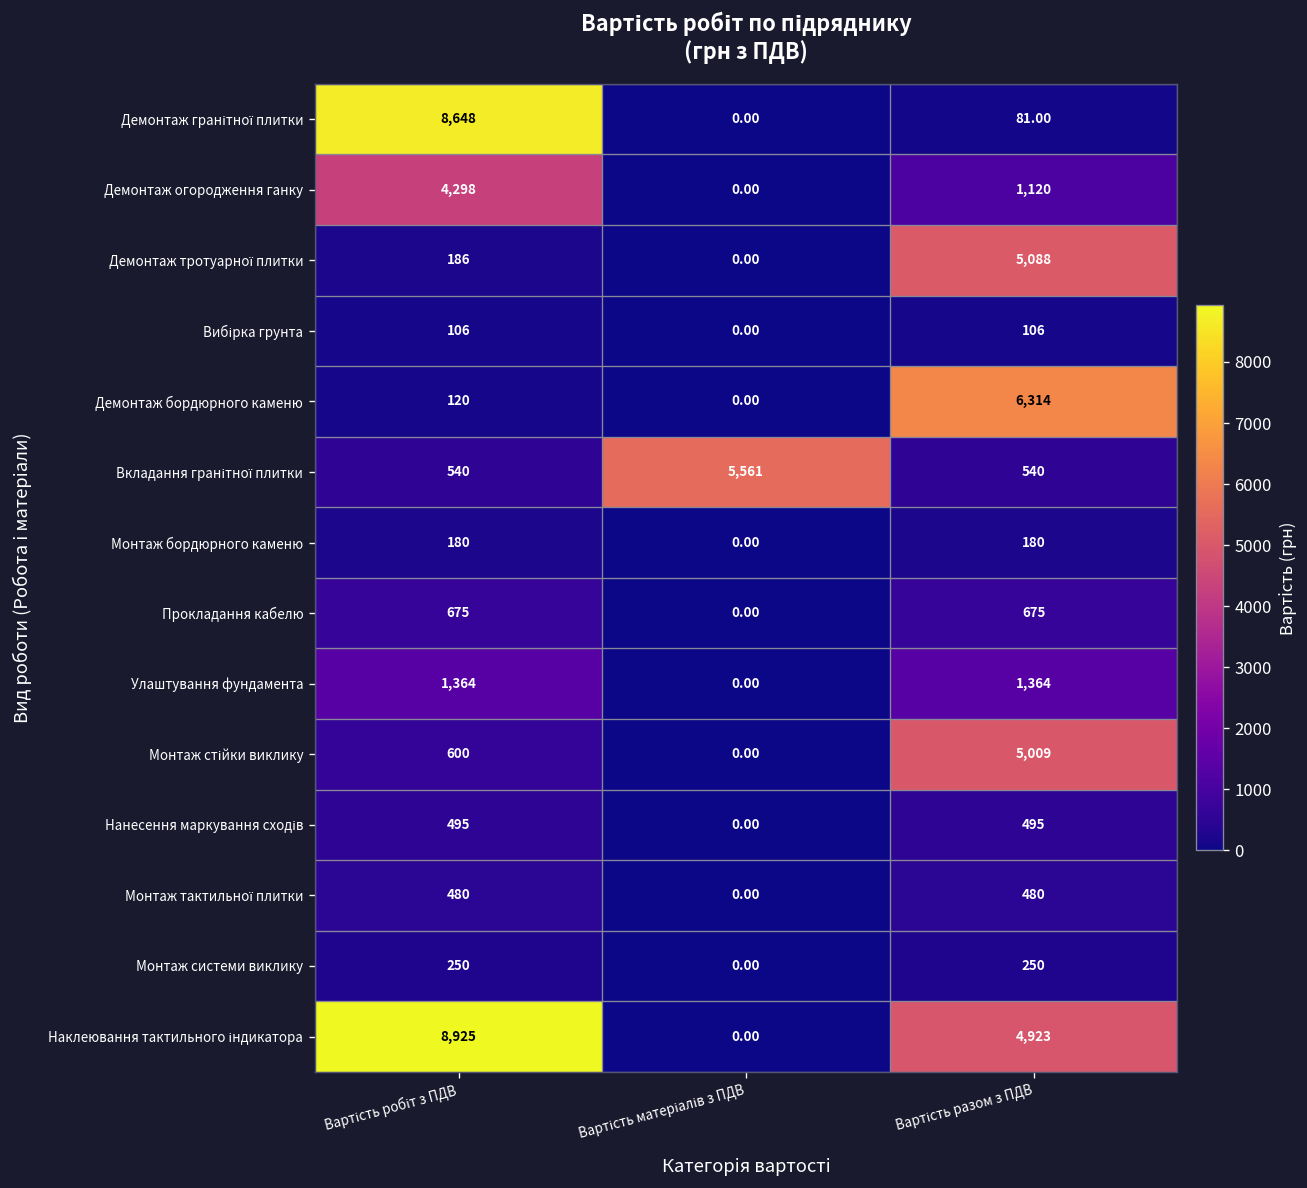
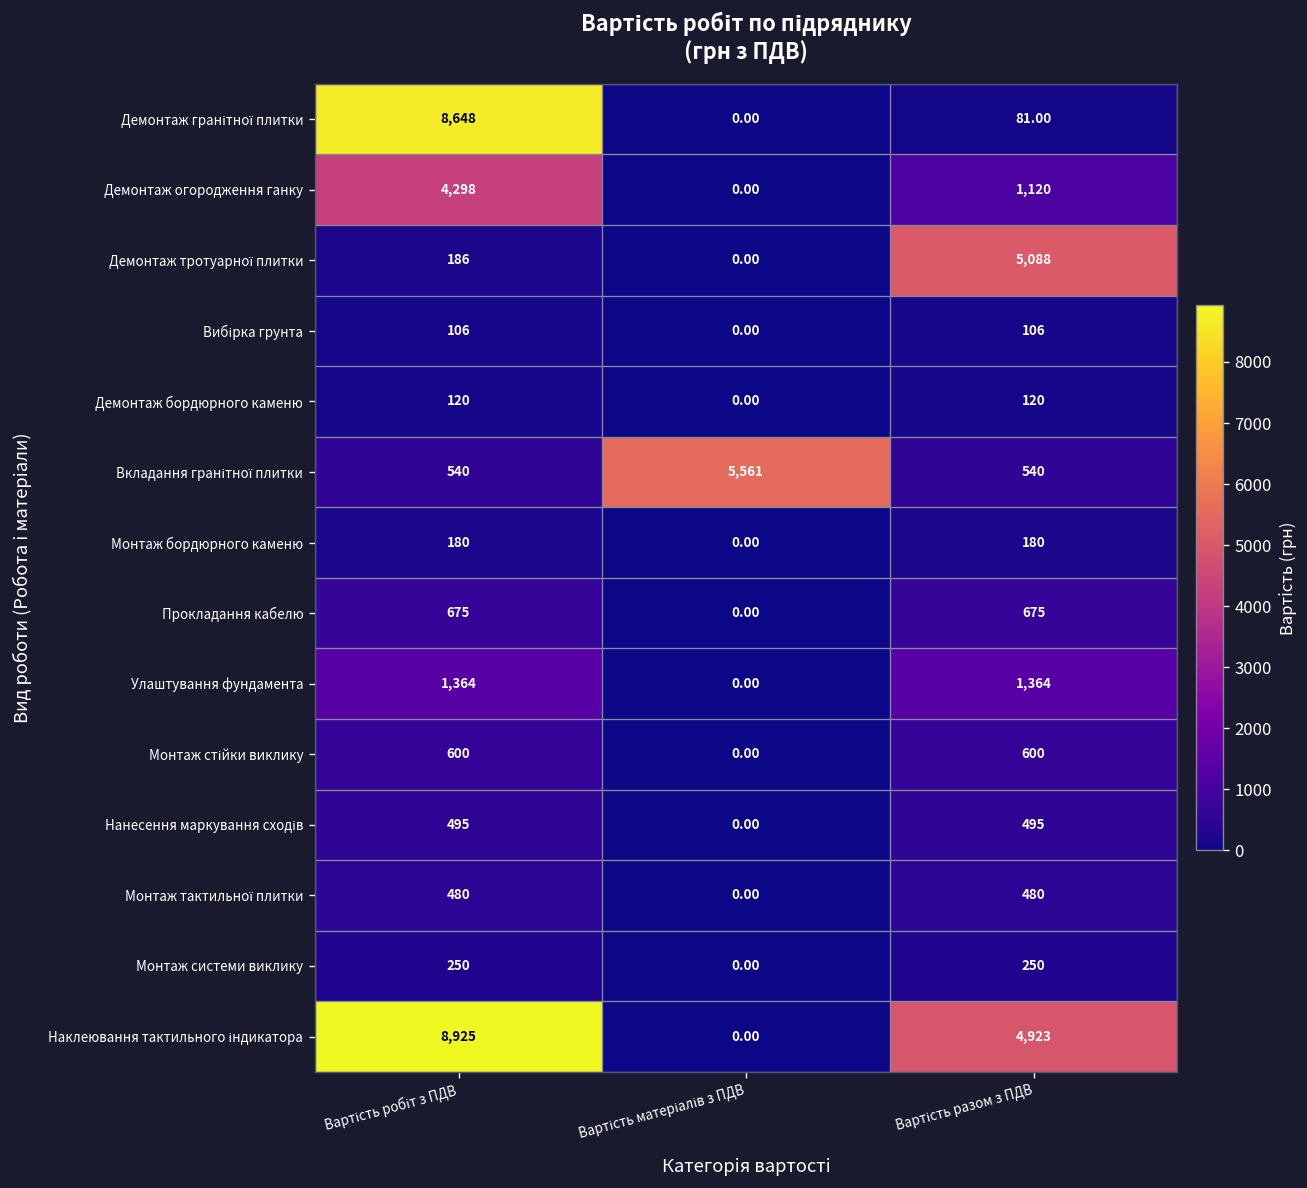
Демонтаж бордюрного каменю, Вартість разом з ПДВ: 6,314 -> 120
Монтаж стійки виклику, Вартість разом з ПДВ: 5,009 -> 600
